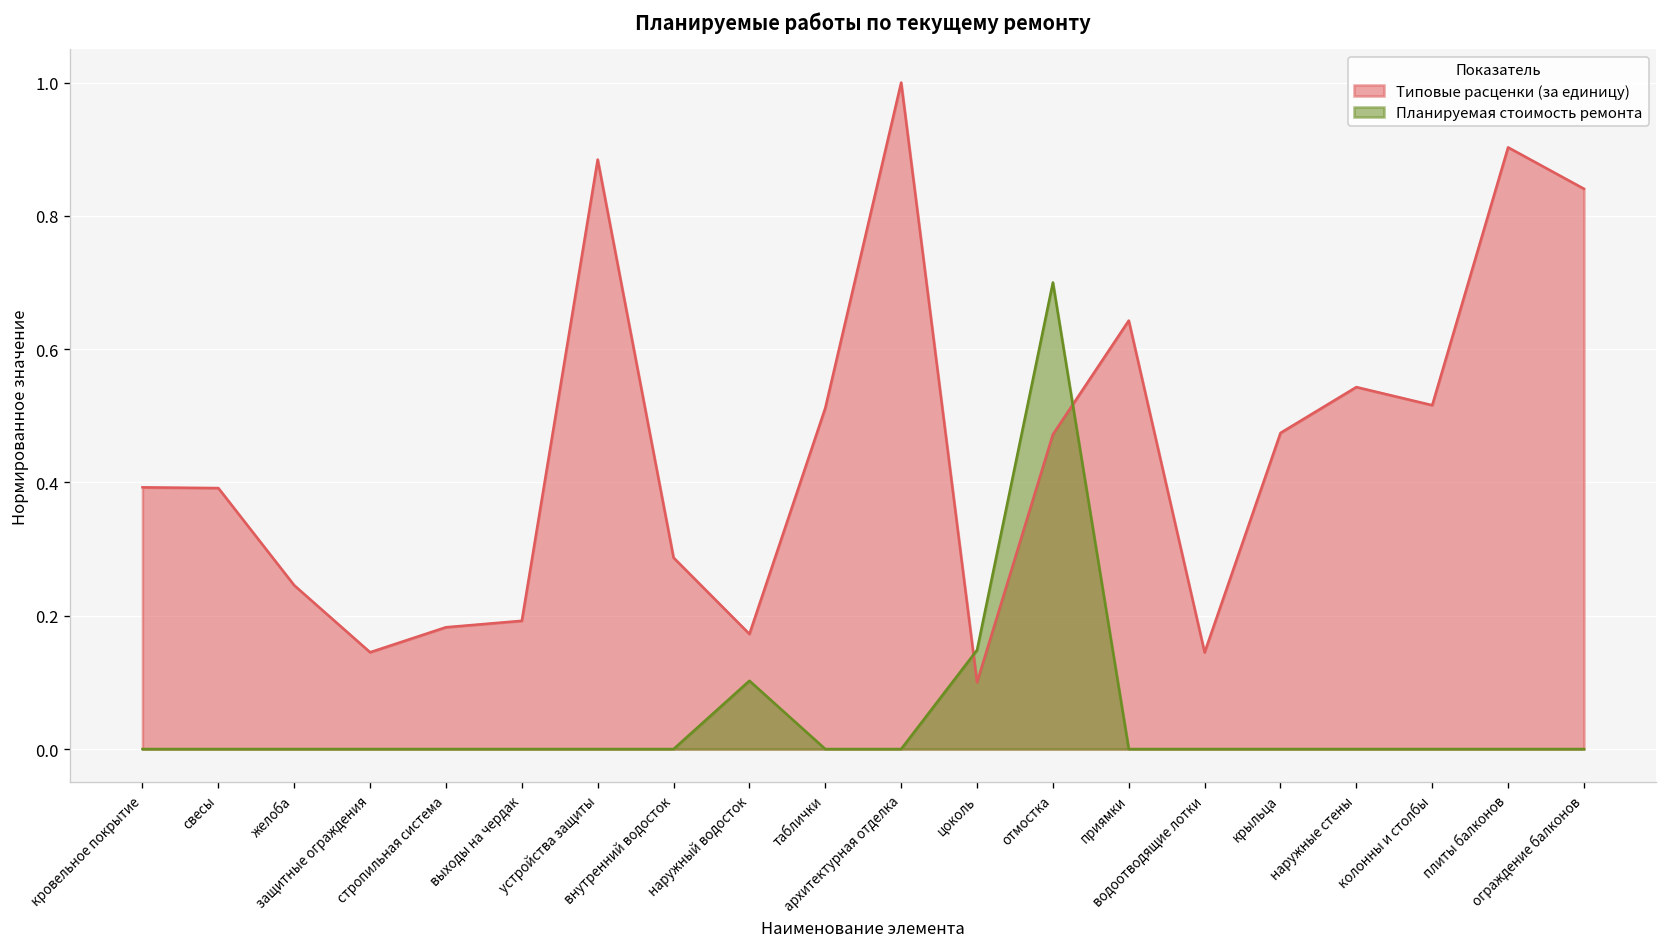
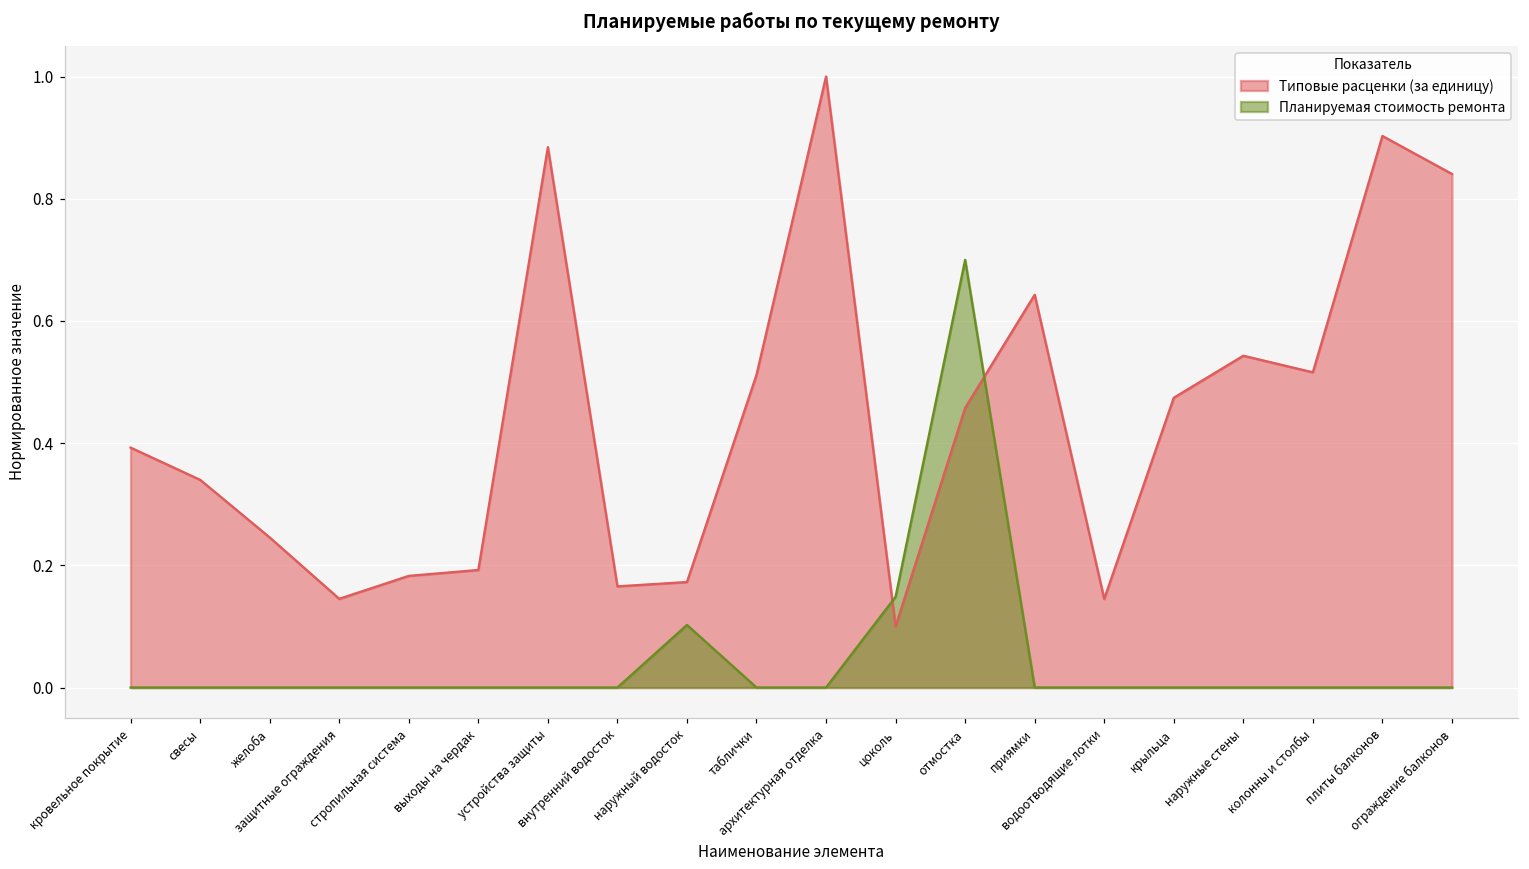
Типовые расценки (за единицу), свесы: 0.39 -> 0.34
Типовые расценки (за единицу), внутренний водосток: 0.29 -> 0.17
Типовые расценки (за единицу), отмостка: 0.47 -> 0.46
